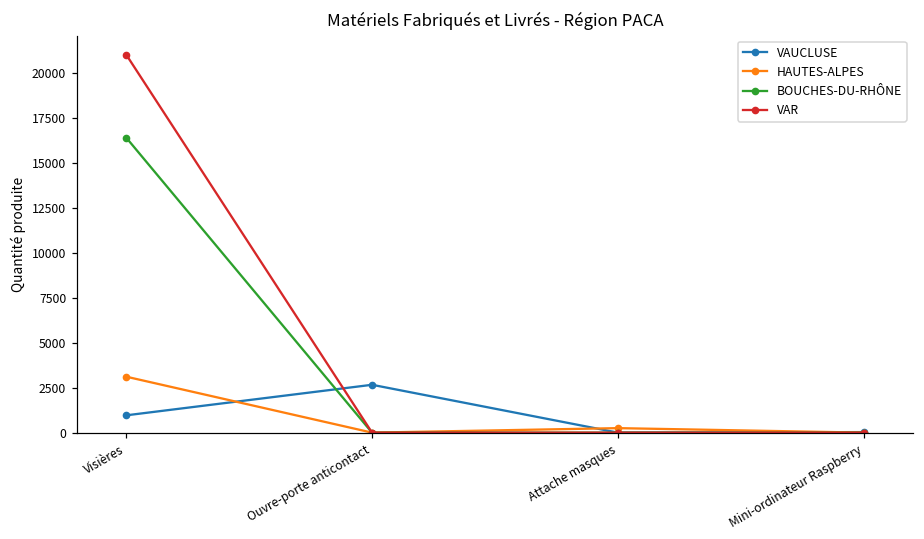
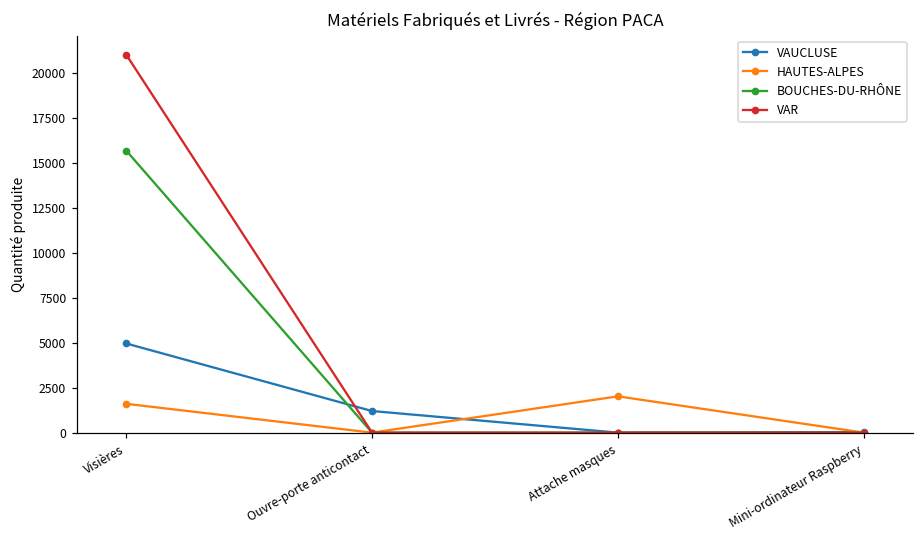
VAUCLUSE, Visières: 1000 -> 5000
HAUTES-ALPES, Visières: 3100 -> 1600
BOUCHES-DU-RHÔNE, Visières: 16400 -> 15700
VAUCLUSE, Ouvre-porte anticontact: 2700 -> 1200
HAUTES-ALPES, Attache masques: 300 -> 2000
